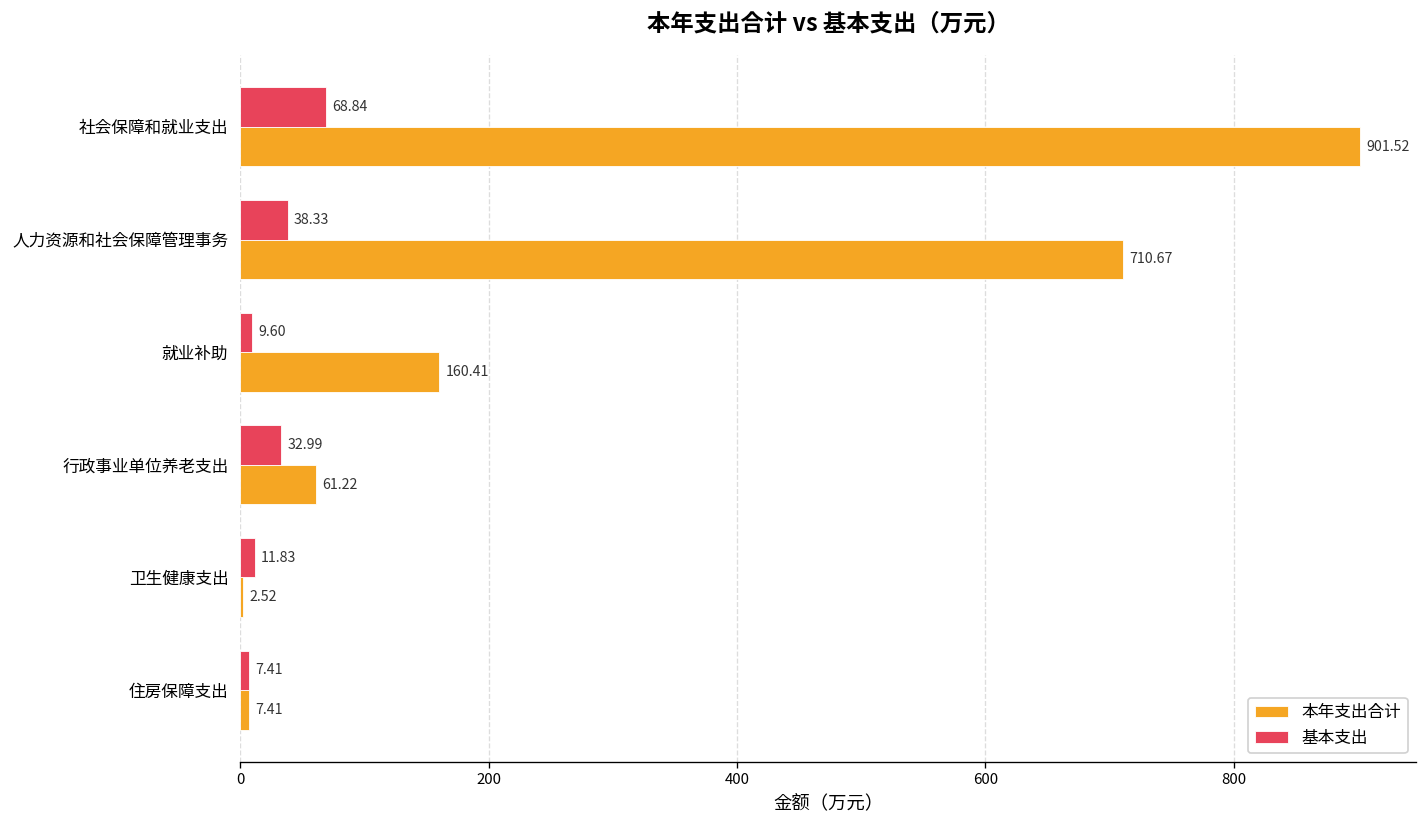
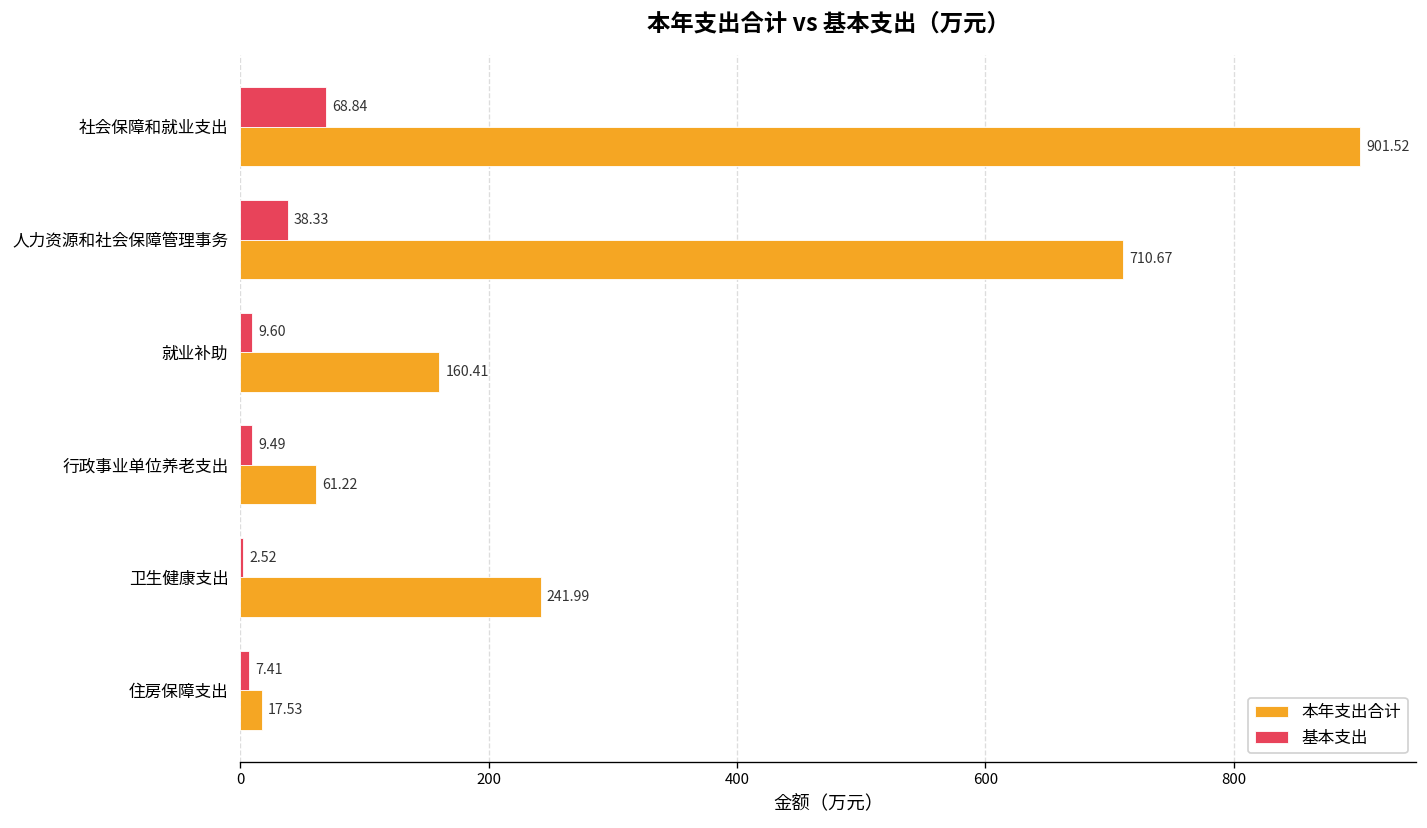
基本支出, 行政事业单位养老支出: 32.99 -> 9.49
基本支出, 卫生健康支出: 11.83 -> 2.52
本年支出合计, 卫生健康支出: 2.52 -> 241.99
本年支出合计, 住房保障支出: 7.41 -> 17.53
